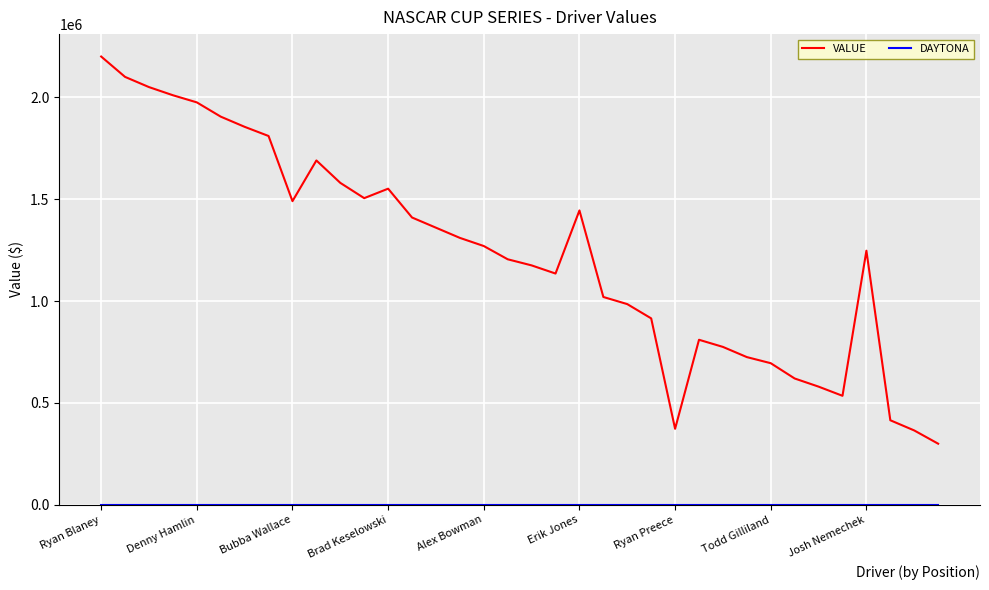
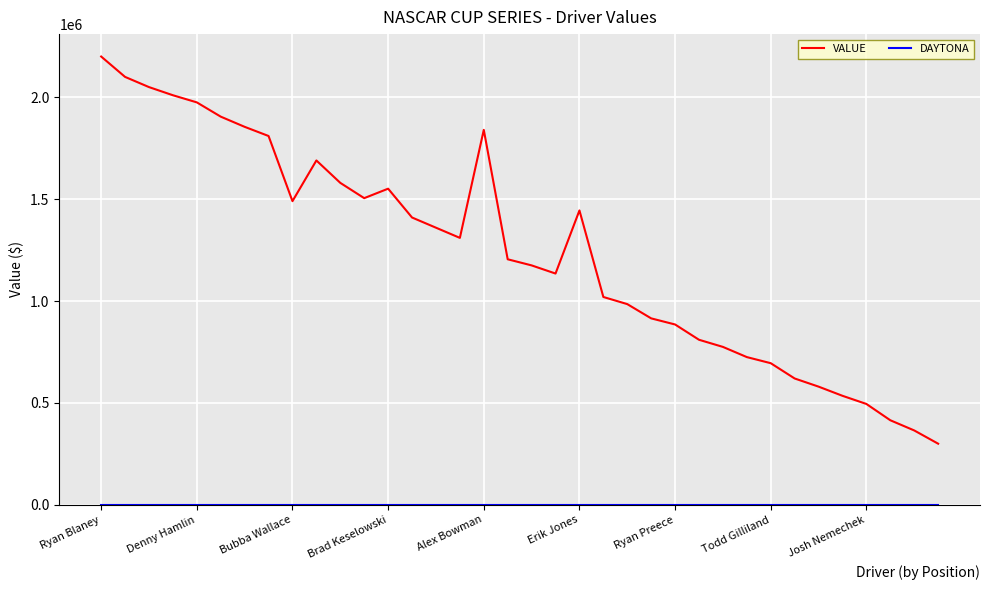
VALUE, Alex Bowman: 1270000 -> 1840000
VALUE, Ryan Preece: 370000 -> 890000
VALUE, Josh Nemechek: 1250000 -> 500000
